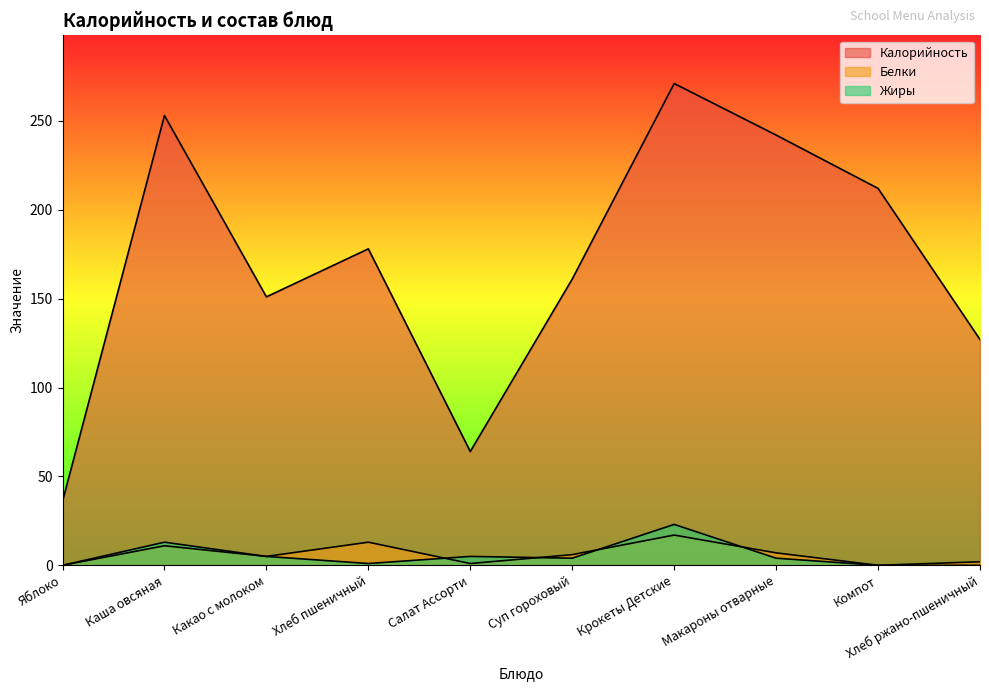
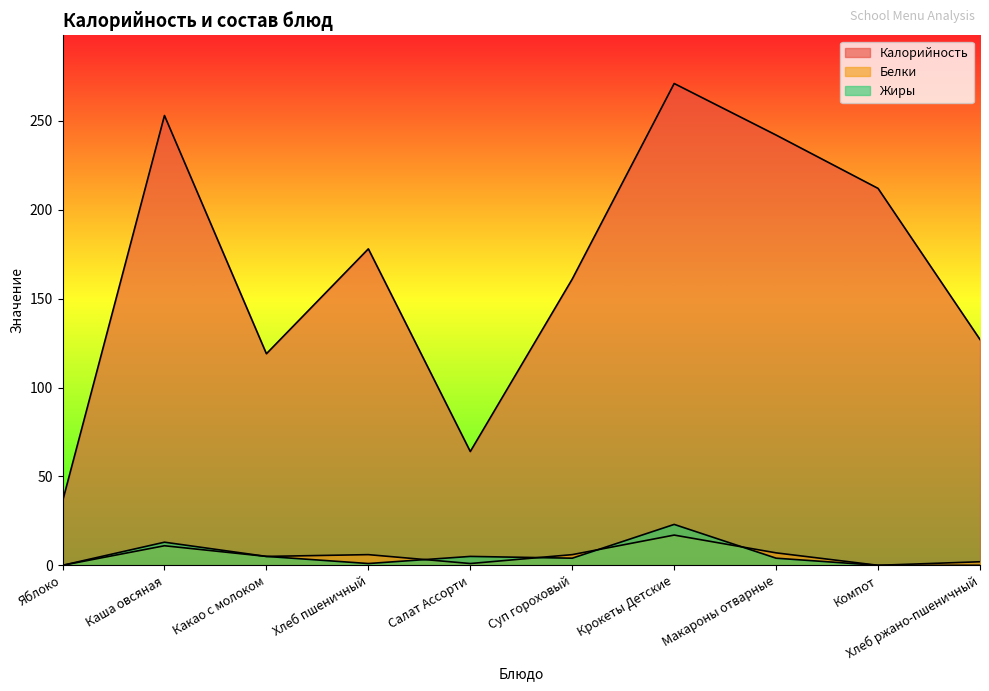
Калорийность, Какао с молоком: 151 -> 119
Белки, Хлеб пшеничный: 13 -> 6
